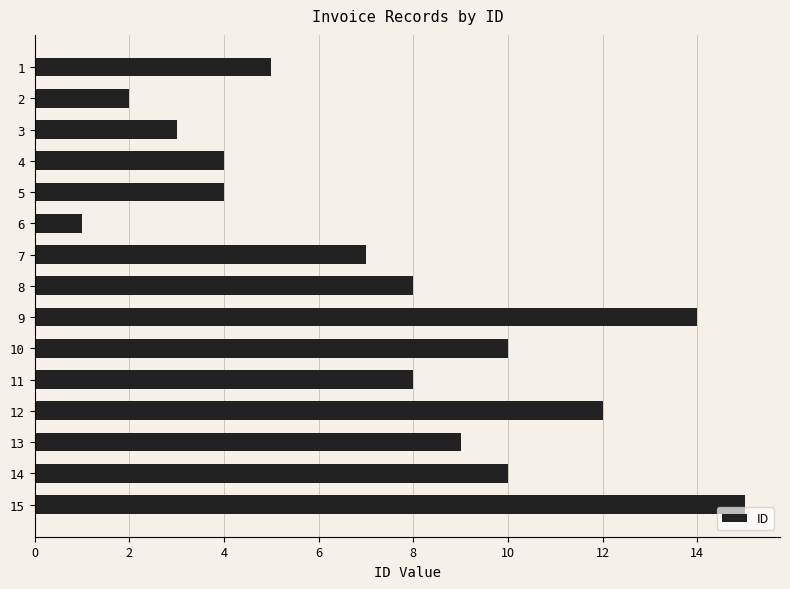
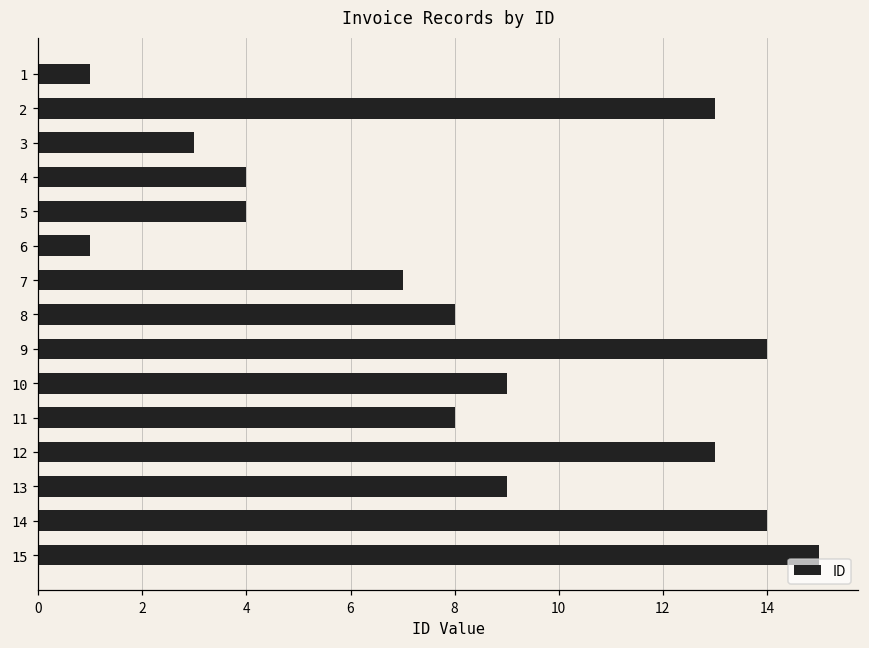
1: 5 -> 1
2: 2 -> 13
10: 10 -> 9
12: 12 -> 13
14: 10 -> 14
